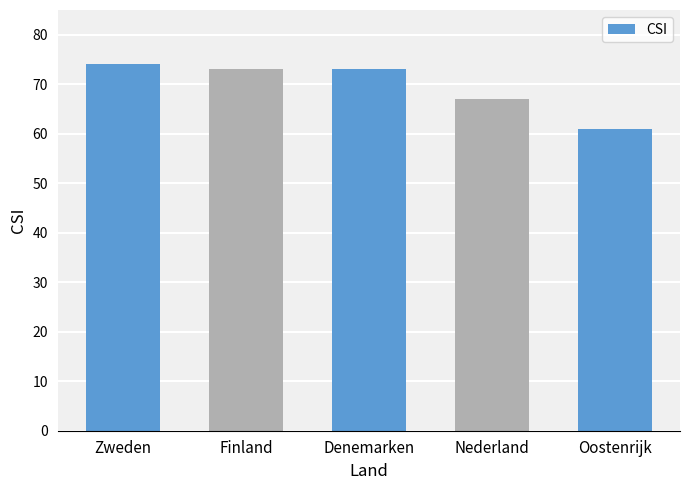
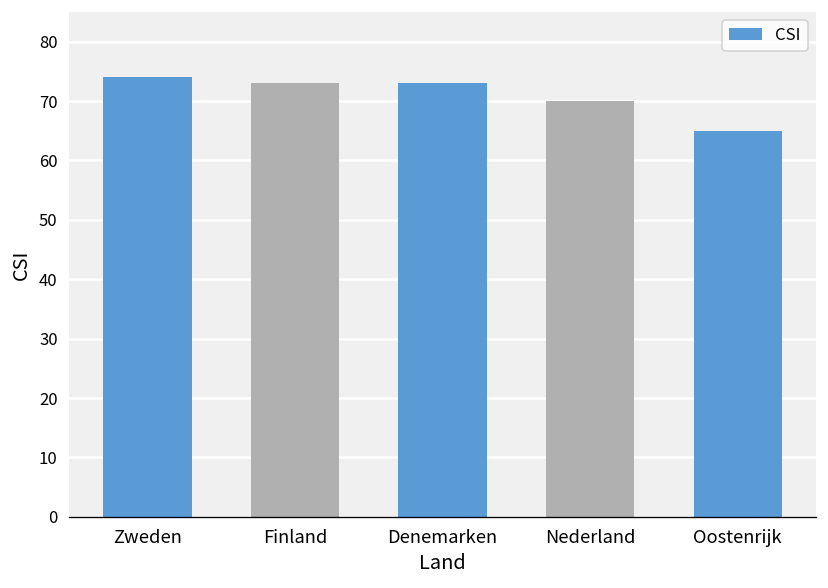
Nederland: 67 -> 70
Oostenrijk: 61 -> 65
